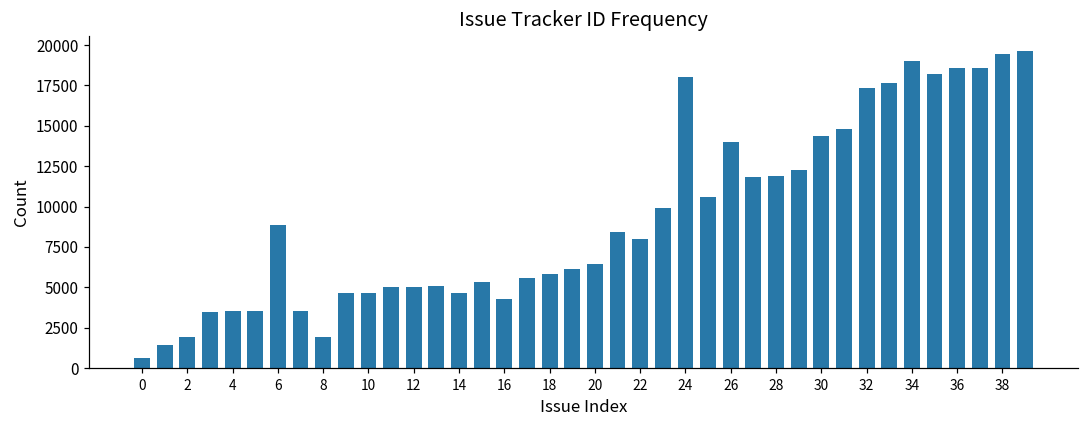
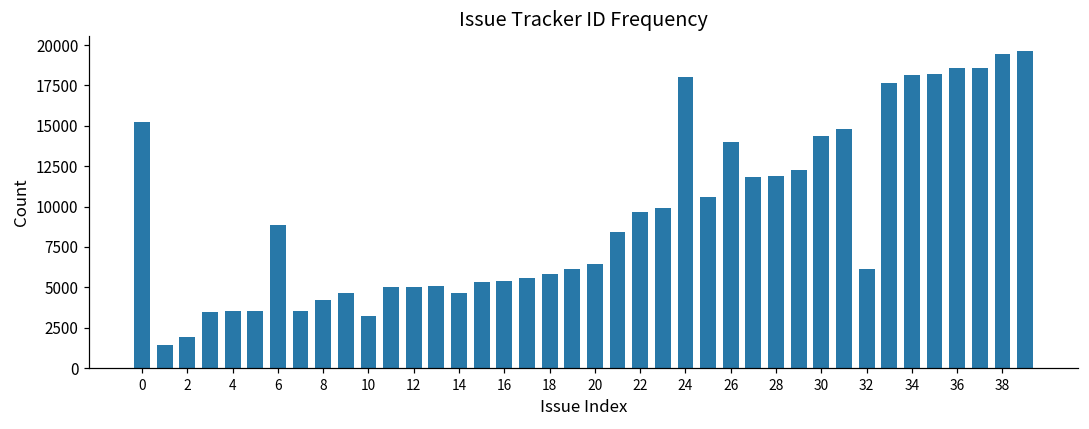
0: 600 -> 15200
8: 1900 -> 4200
10: 4700 -> 3200
16: 4300 -> 5400
22: 8000 -> 9600
32: 17300 -> 6100
34: 19000 -> 18100
